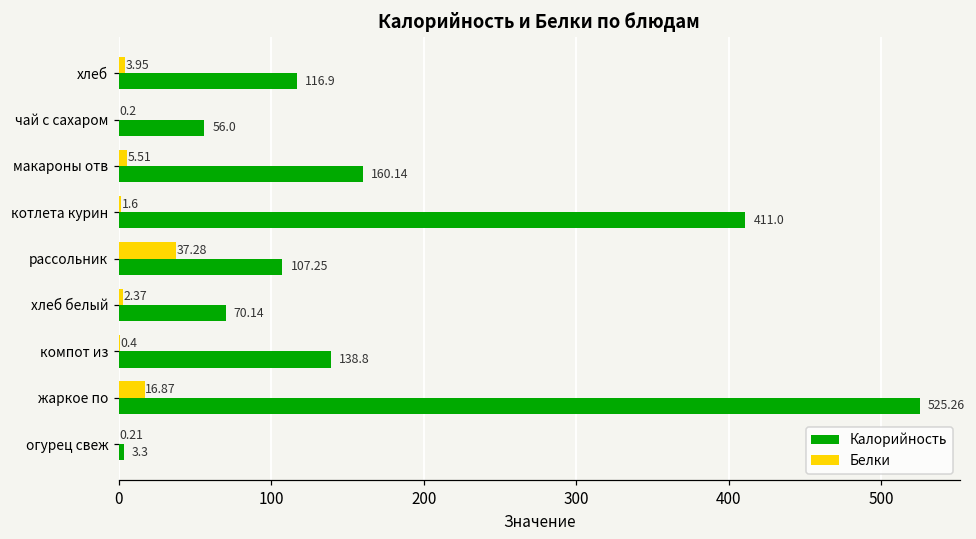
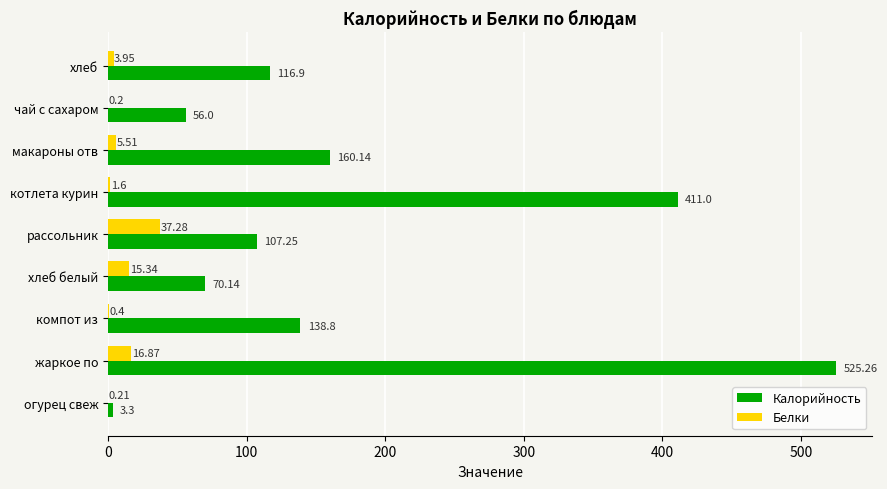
Белки, хлеб белый: 2.37 -> 15.34
